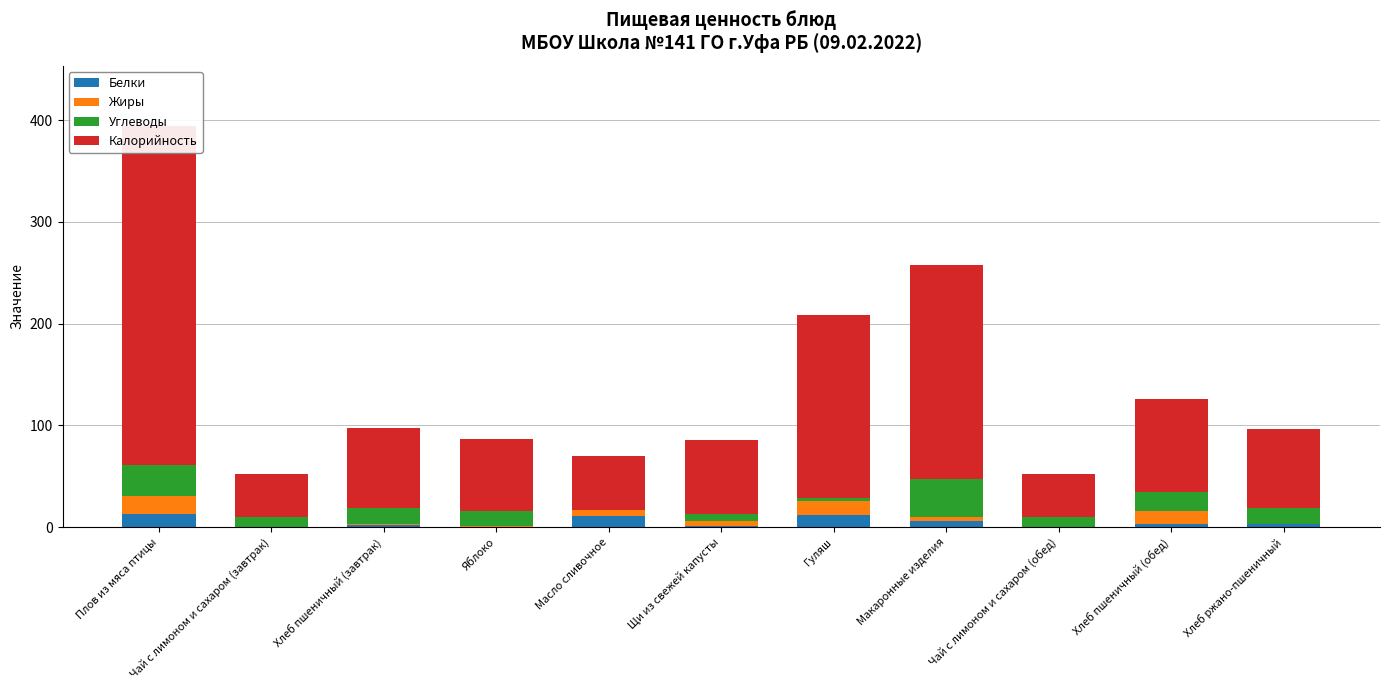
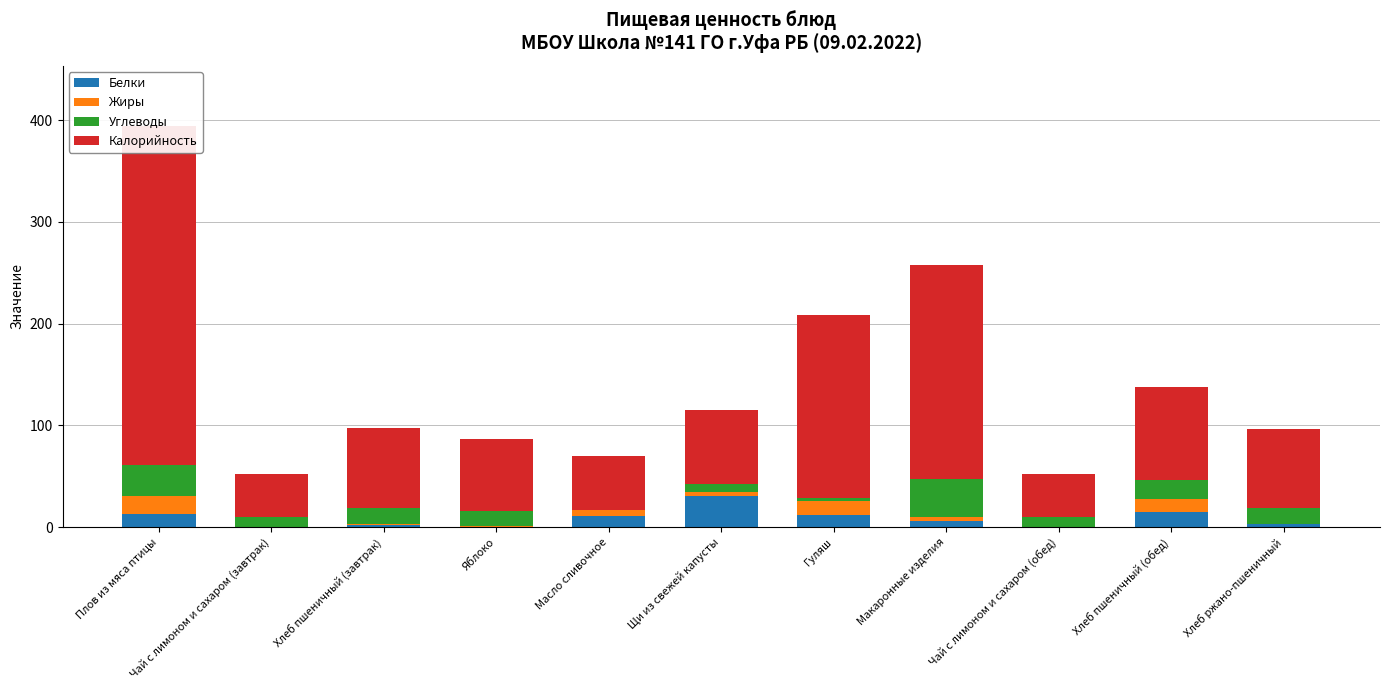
Белки, Щи из свежей капусты: 2 -> 31
Белки, Хлеб пшеничный (обед): 3 -> 15
